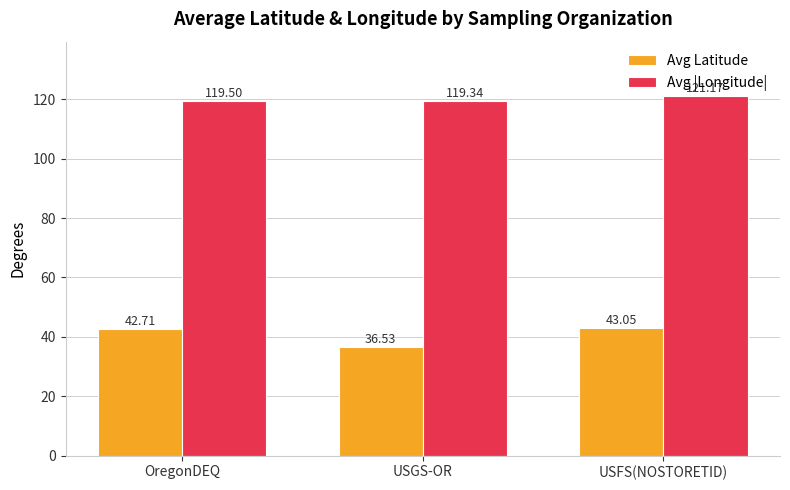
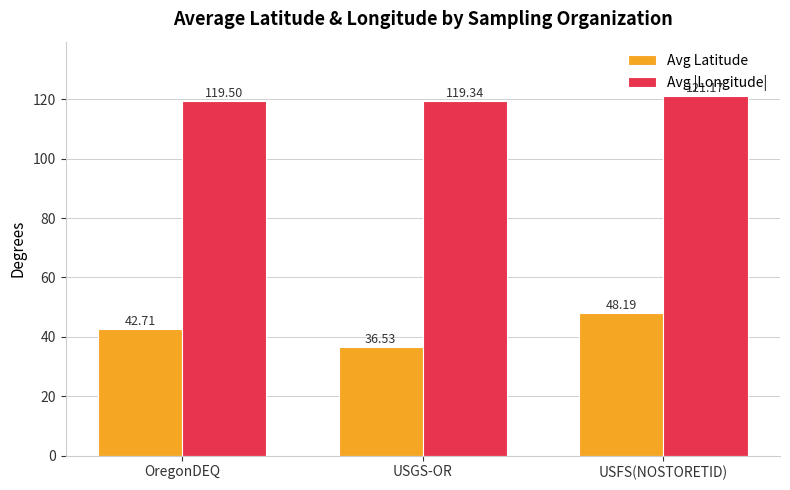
Avg Latitude, USFS(NOSTORETID): 43.05 -> 48.19
